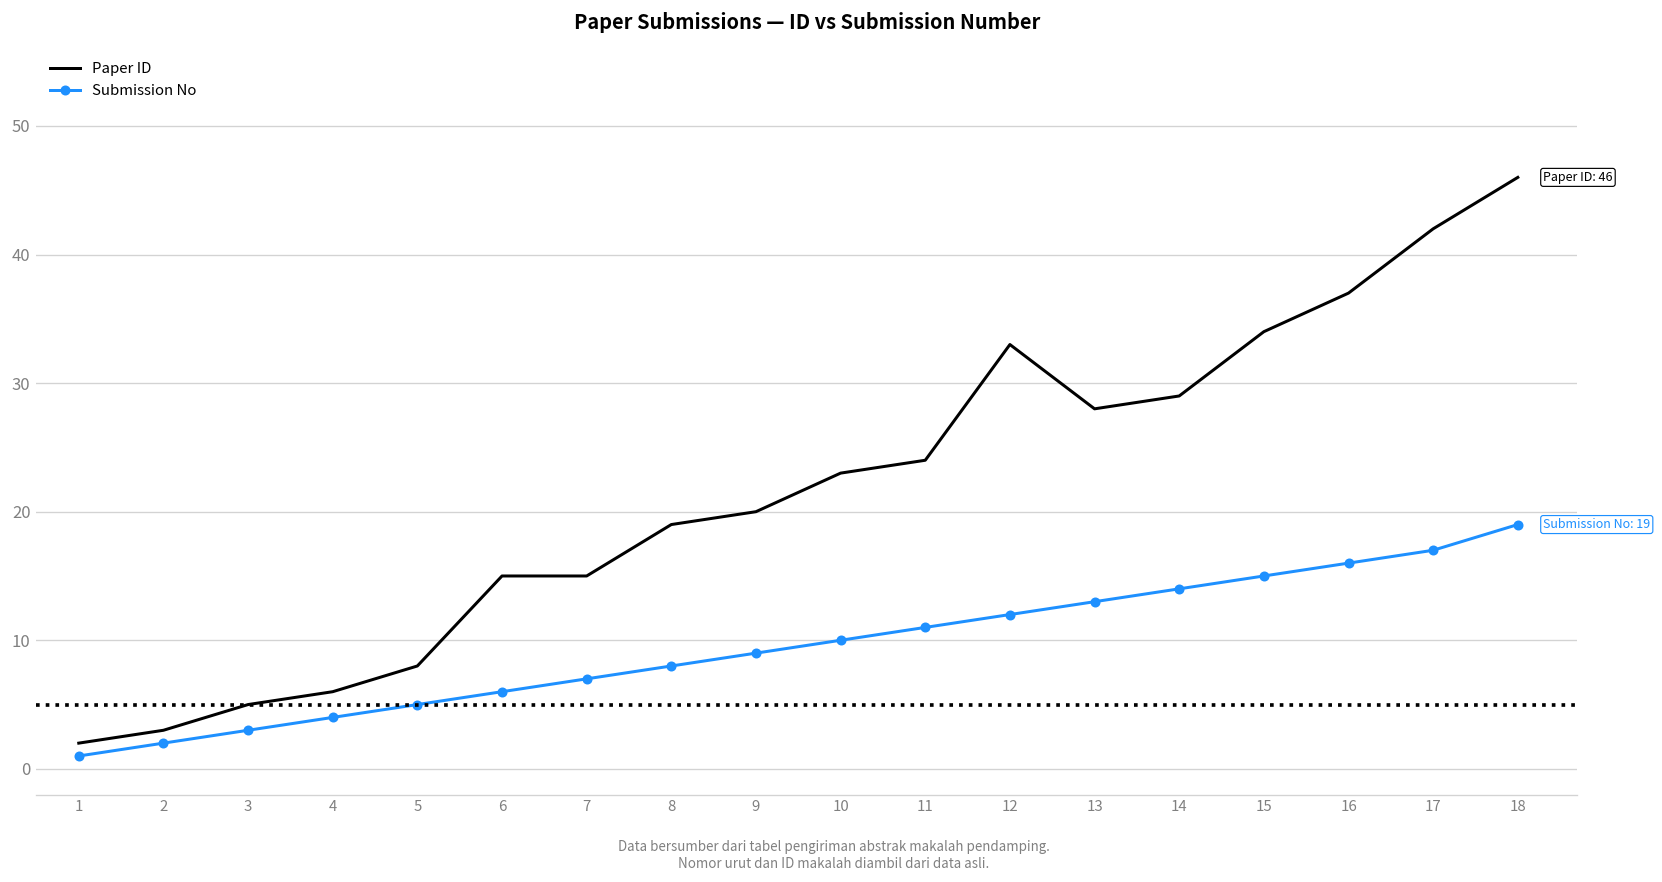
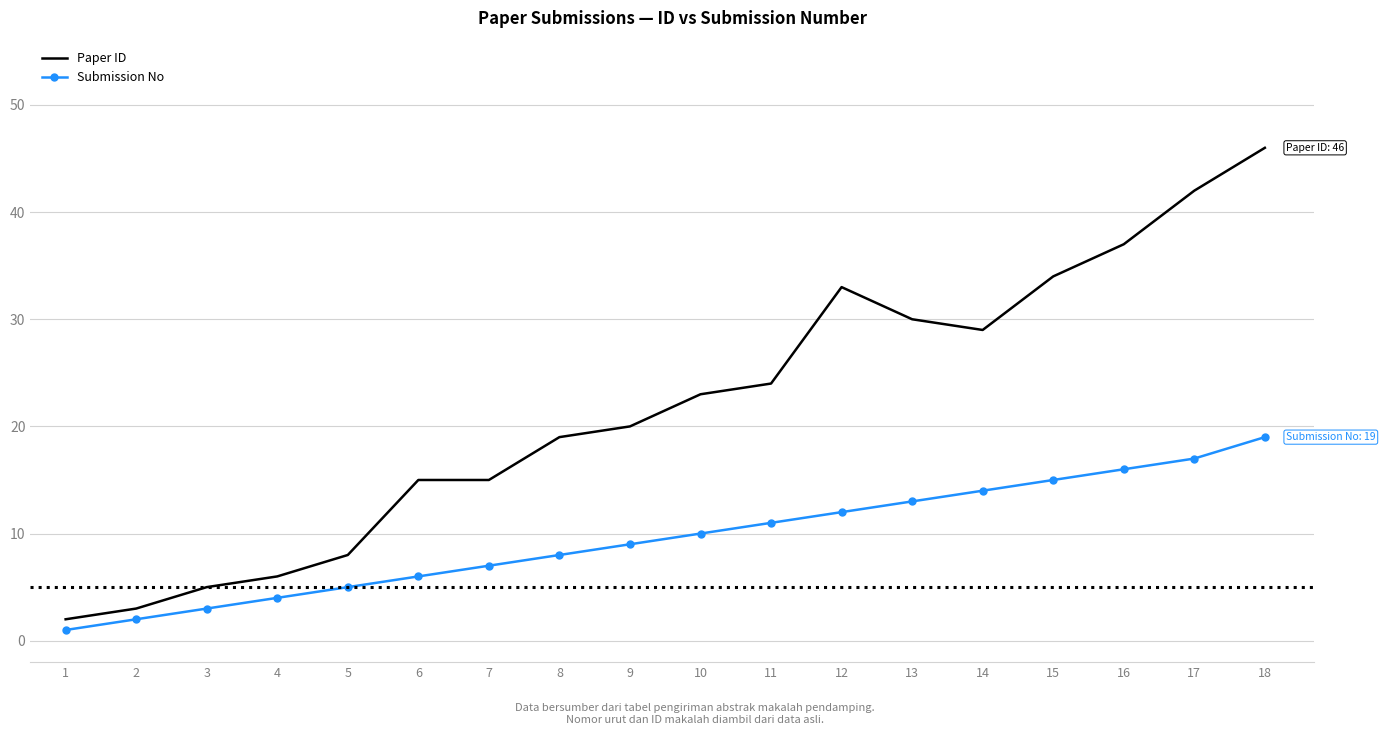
Paper ID, 13: 28 -> 30
